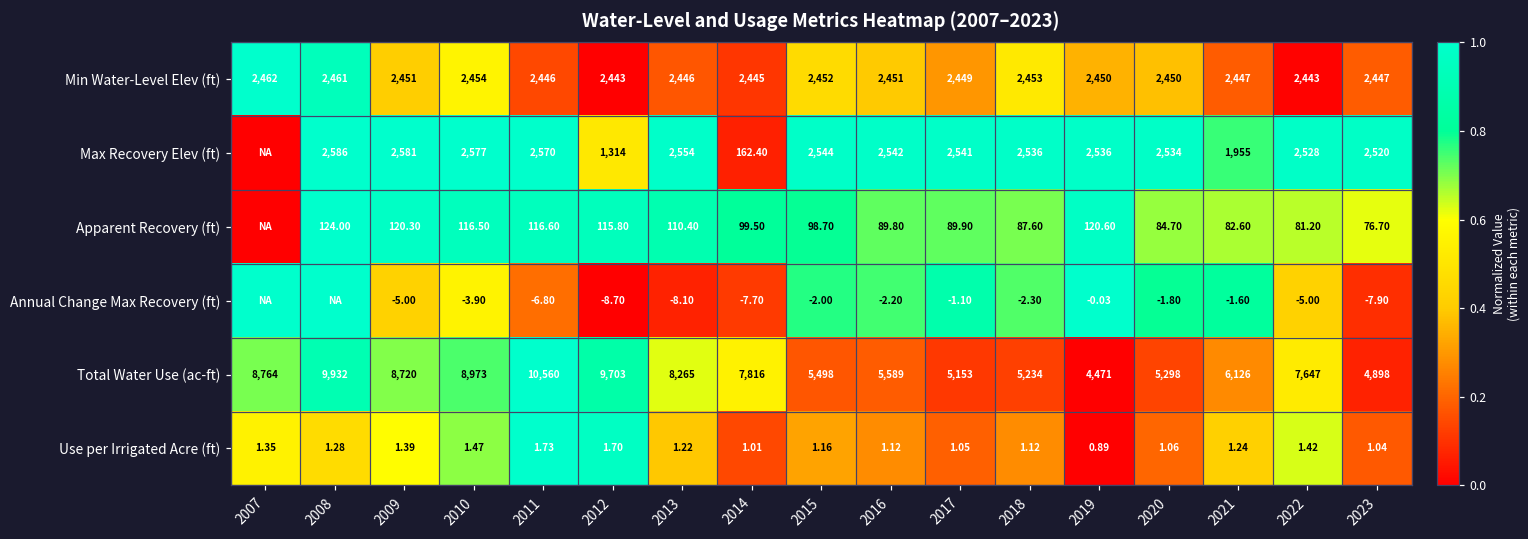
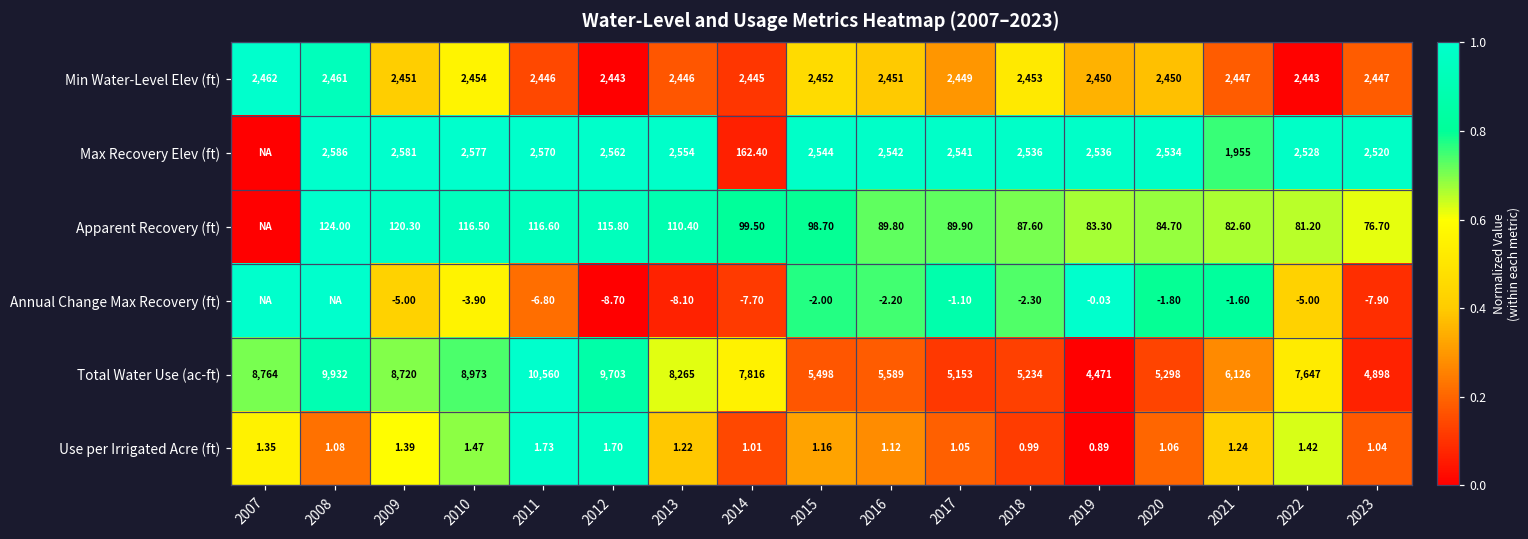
Max Recovery Elev (ft), 2012: 1,314 -> 2,562
Apparent Recovery (ft), 2019: 120.60 -> 83.30
Use per Irrigated Acre (ft), 2008: 1.28 -> 1.08
Use per Irrigated Acre (ft), 2018: 1.12 -> 0.99
